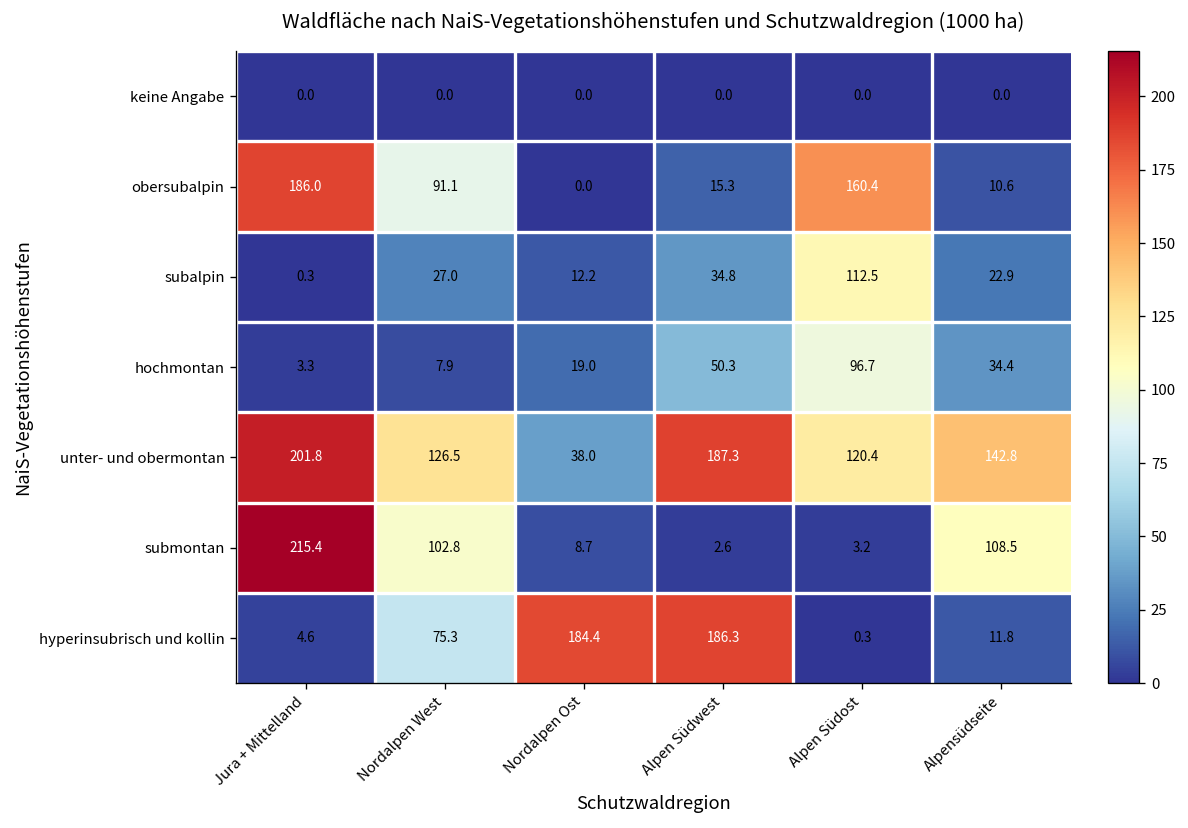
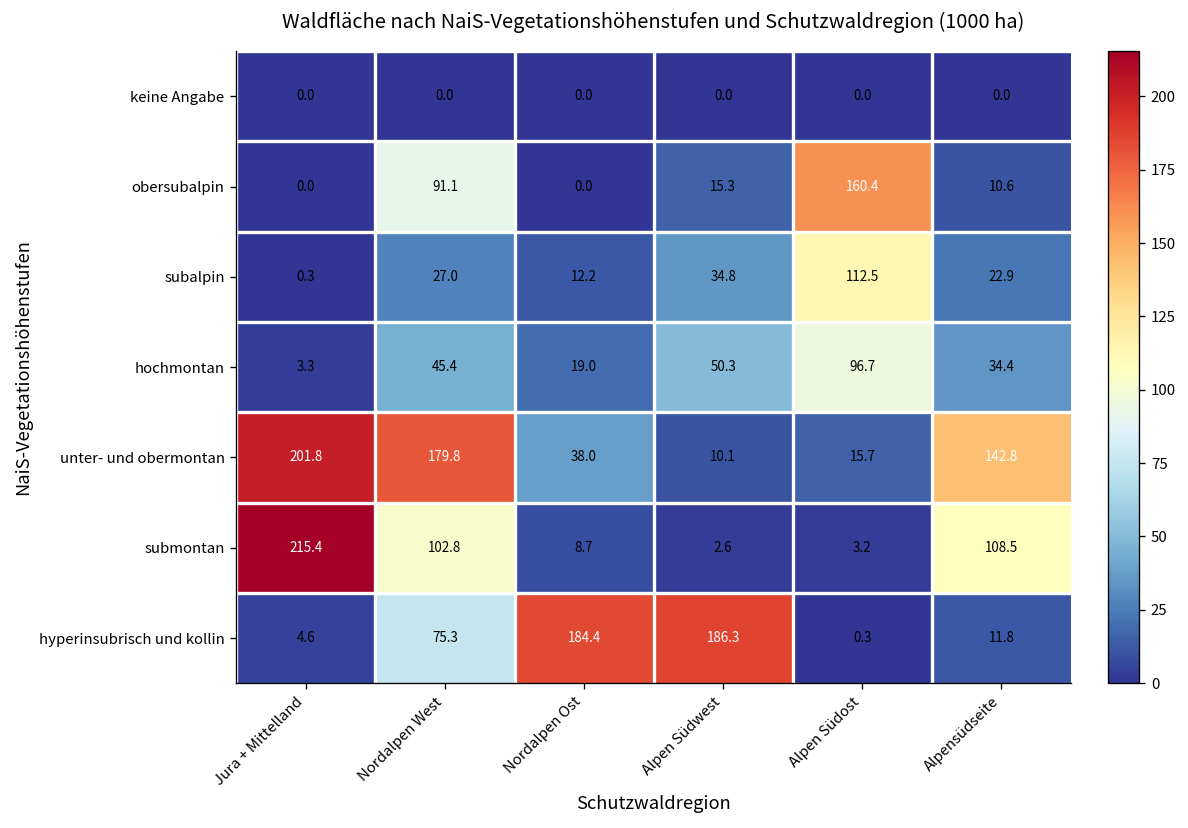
obersubalpin, Jura + Mittelland: 186.0 -> 0.0
hochmontan, Nordalpen West: 7.9 -> 45.4
unter- und obermontan, Nordalpen West: 126.5 -> 179.8
unter- und obermontan, Alpen Südwest: 187.3 -> 10.1
unter- und obermontan, Alpen Südost: 120.4 -> 15.7
